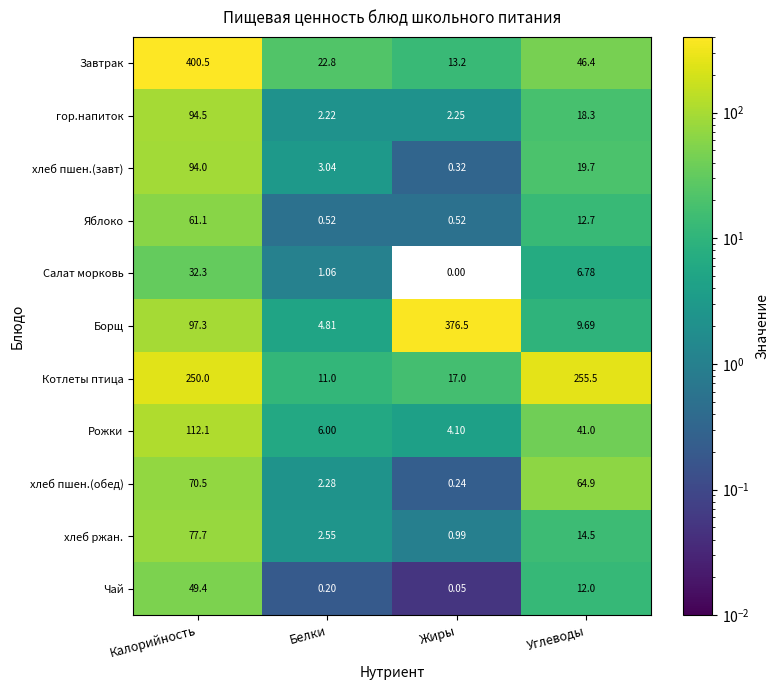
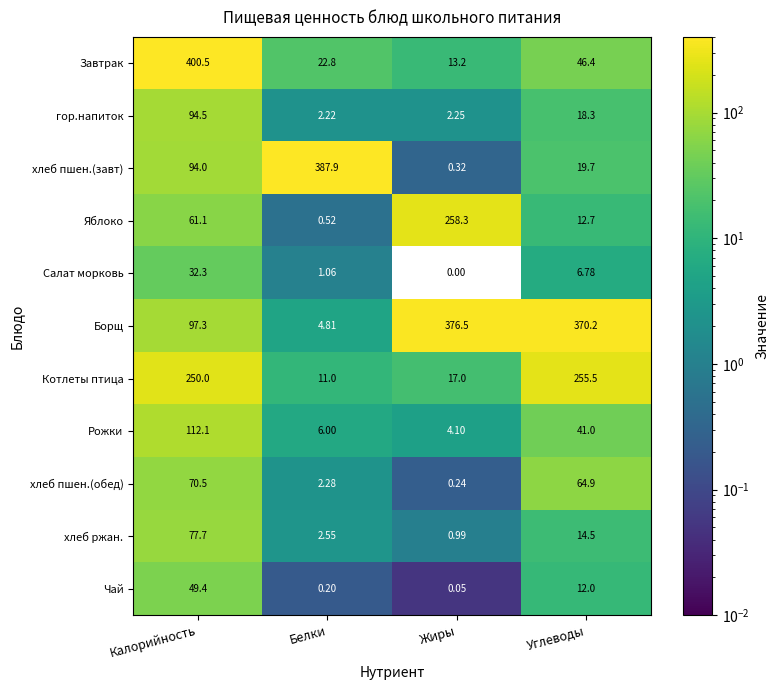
хлеб пшен.(завт), Белки: 3.04 -> 387.9
Яблоко, Жиры: 0.52 -> 258.3
Борщ, Углеводы: 9.69 -> 370.2
